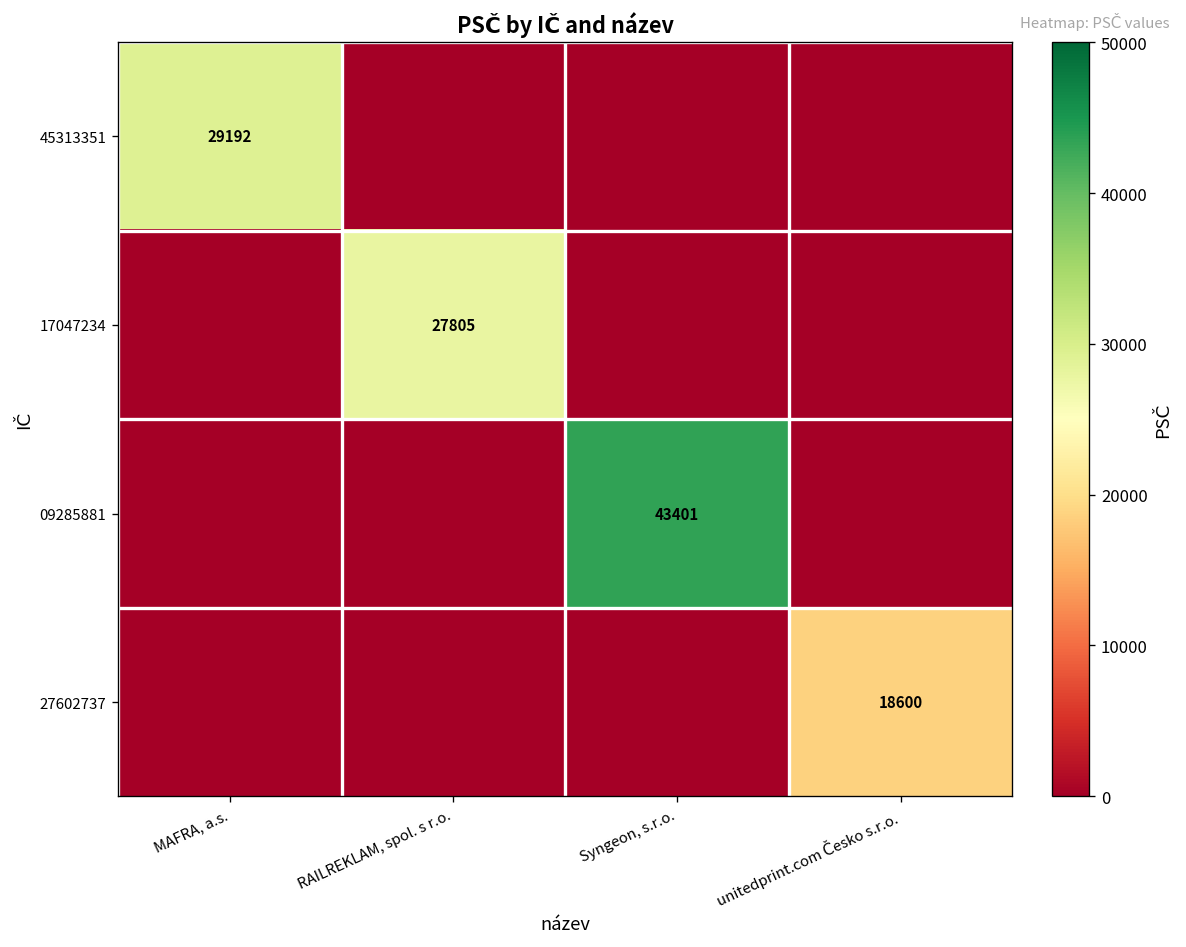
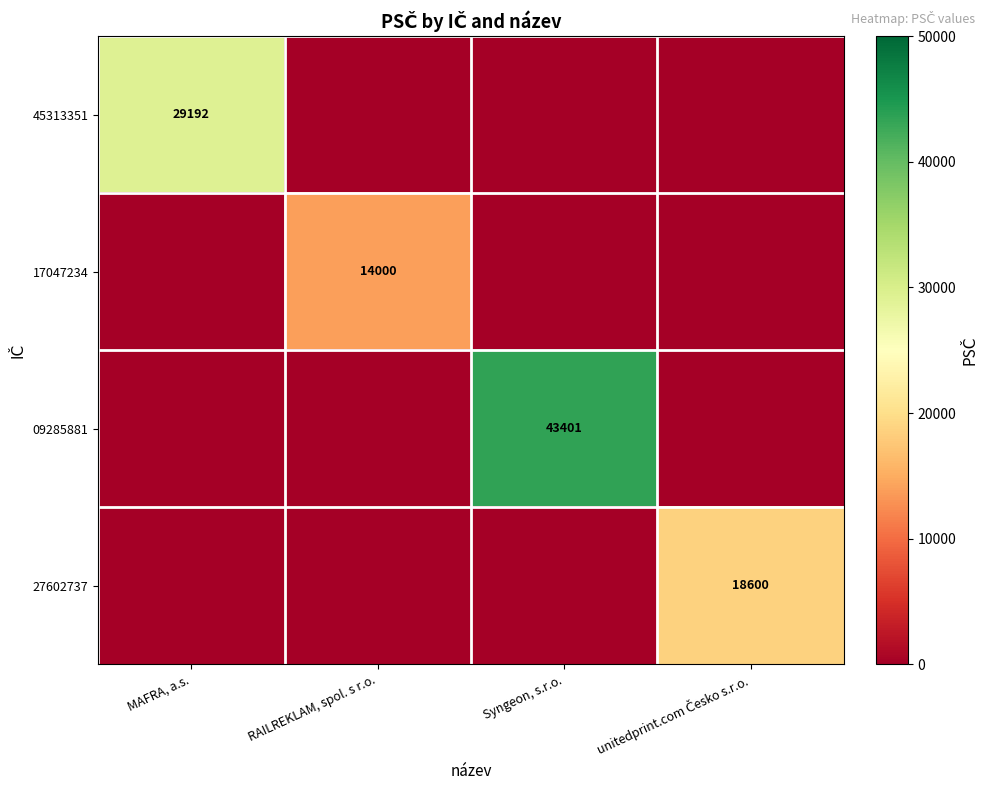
17047234, RAILREKLAM, spol. s r.o.: 27805 -> 14000
